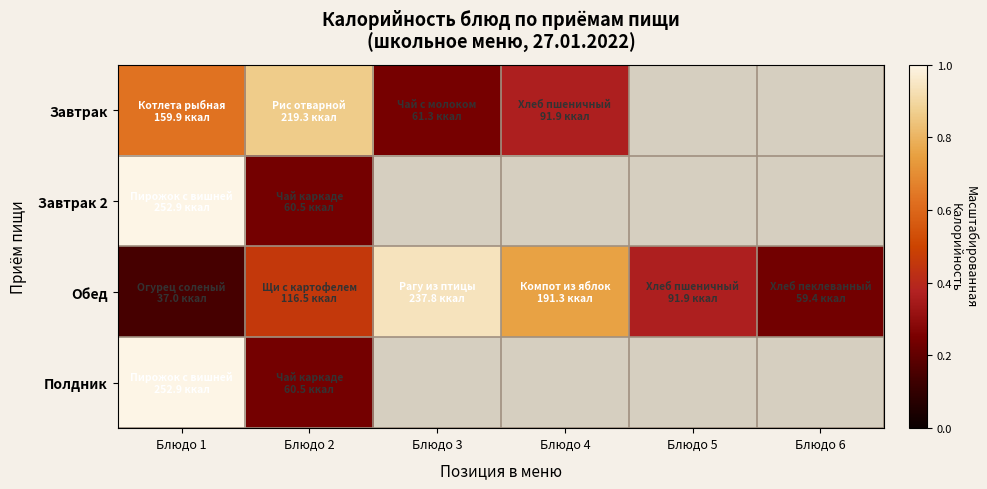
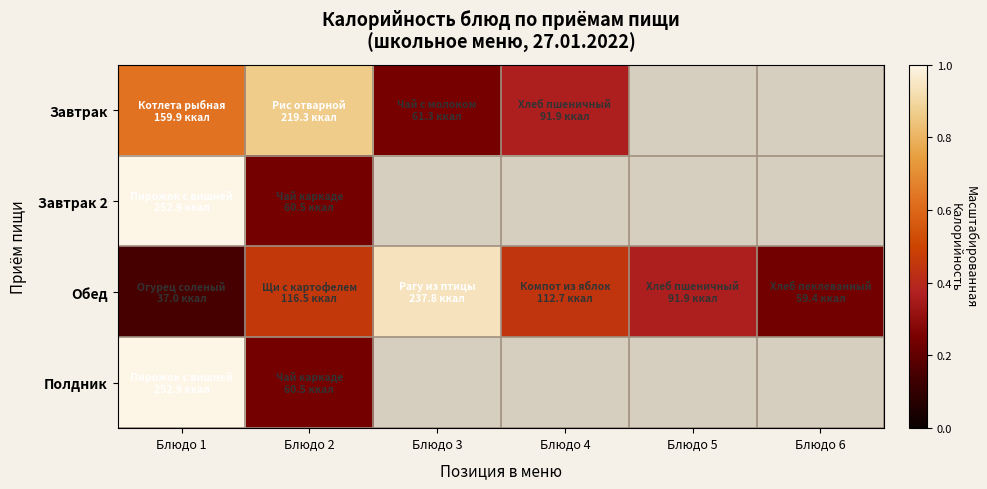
Обед, Блюдо 4: 191.3 -> 112.7
